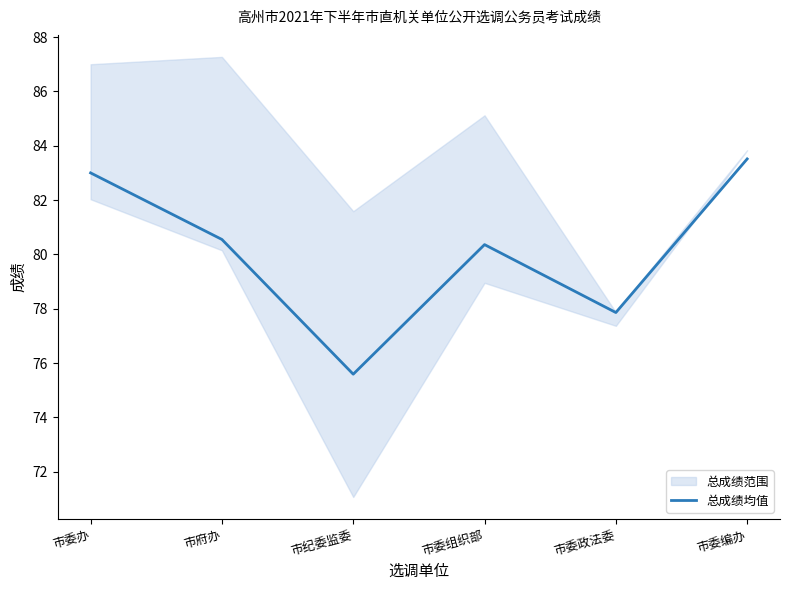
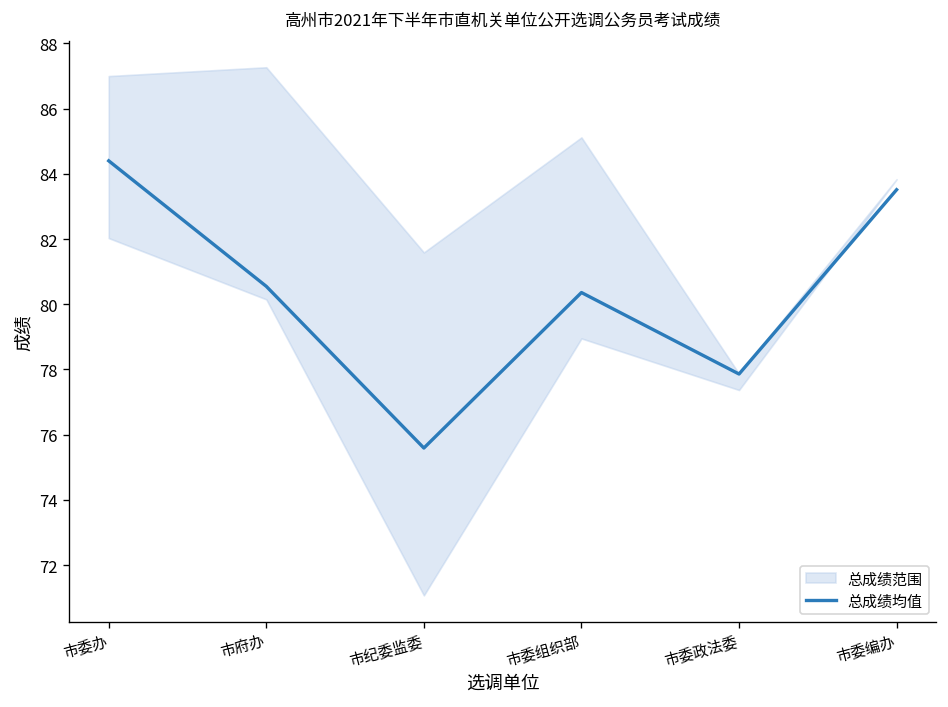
总成绩均值, 市委办: 83.0 -> 84.4
